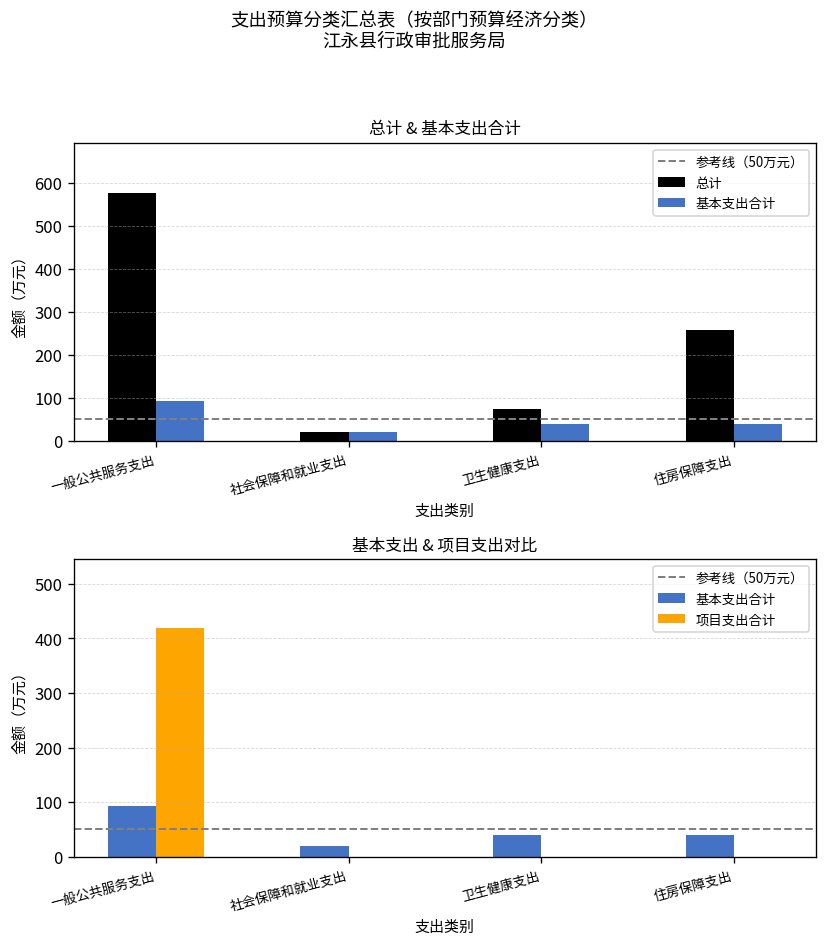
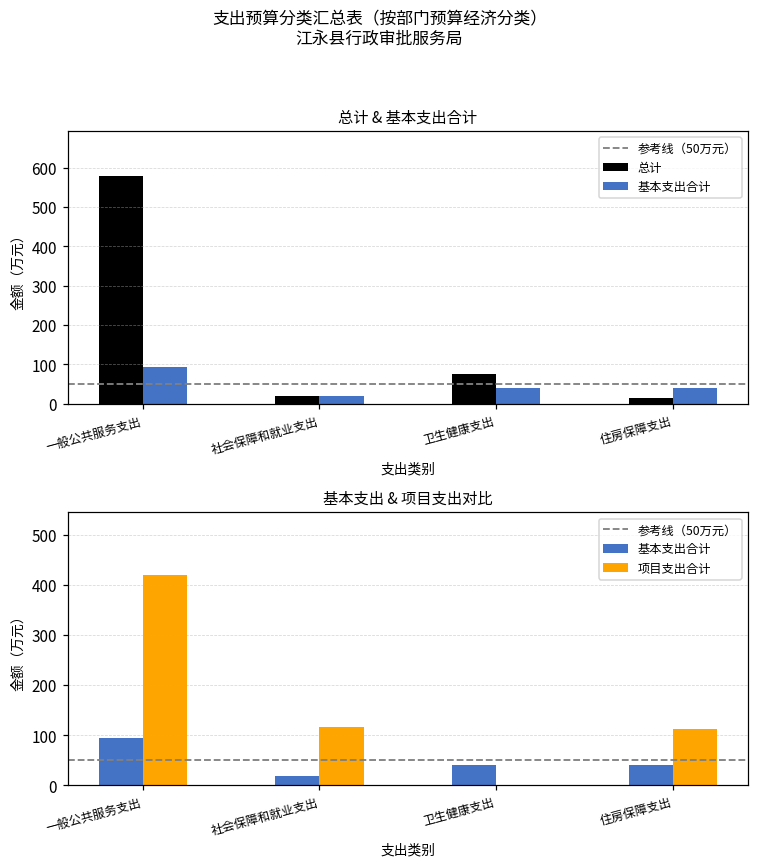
总计 & 基本支出合计, 总计, 住房保障支出: 260 -> 10
基本支出 & 项目支出对比, 项目支出合计, 社会保障和就业支出: 0 -> 120
基本支出 & 项目支出对比, 项目支出合计, 住房保障支出: 0 -> 110
